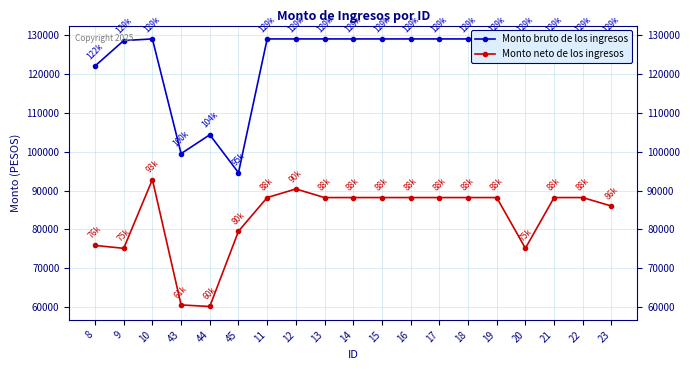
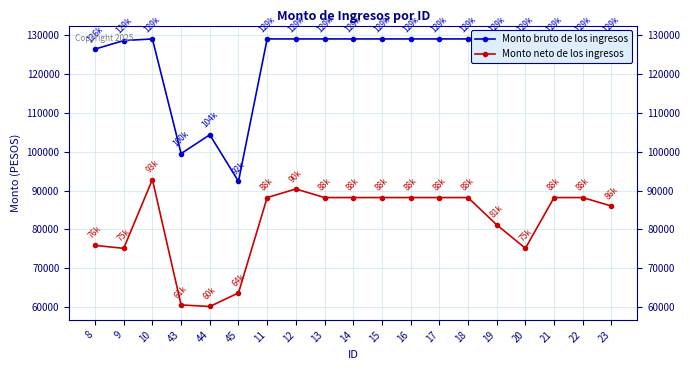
Monto bruto de los ingresos, 8: 122k -> 126k
Monto bruto de los ingresos, 45: 95k -> 92k
Monto neto de los ingresos, 45: 80k -> 64k
Monto neto de los ingresos, 19: 88k -> 81k
